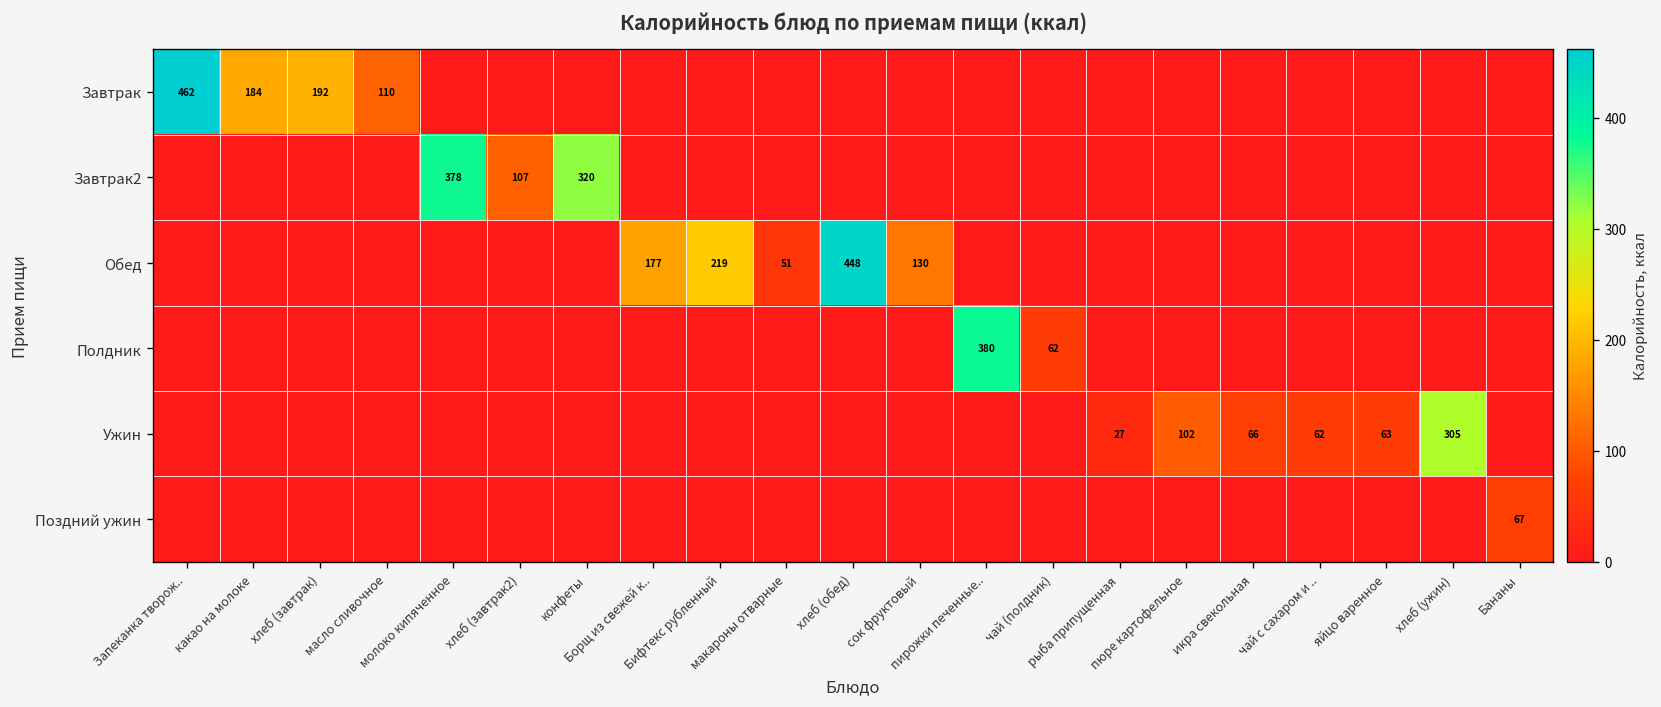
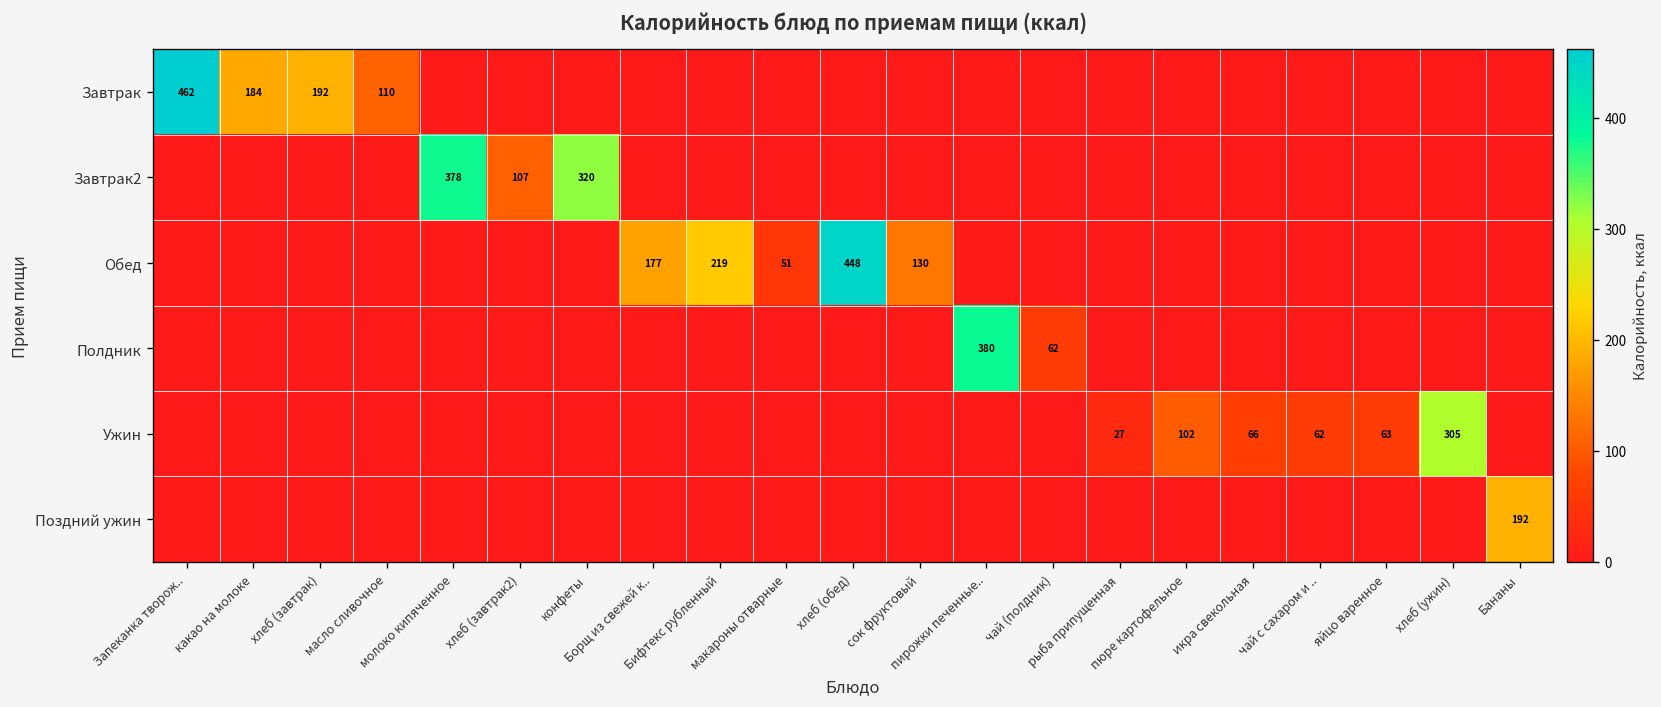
Поздний ужин, Бананы: 67 -> 192
